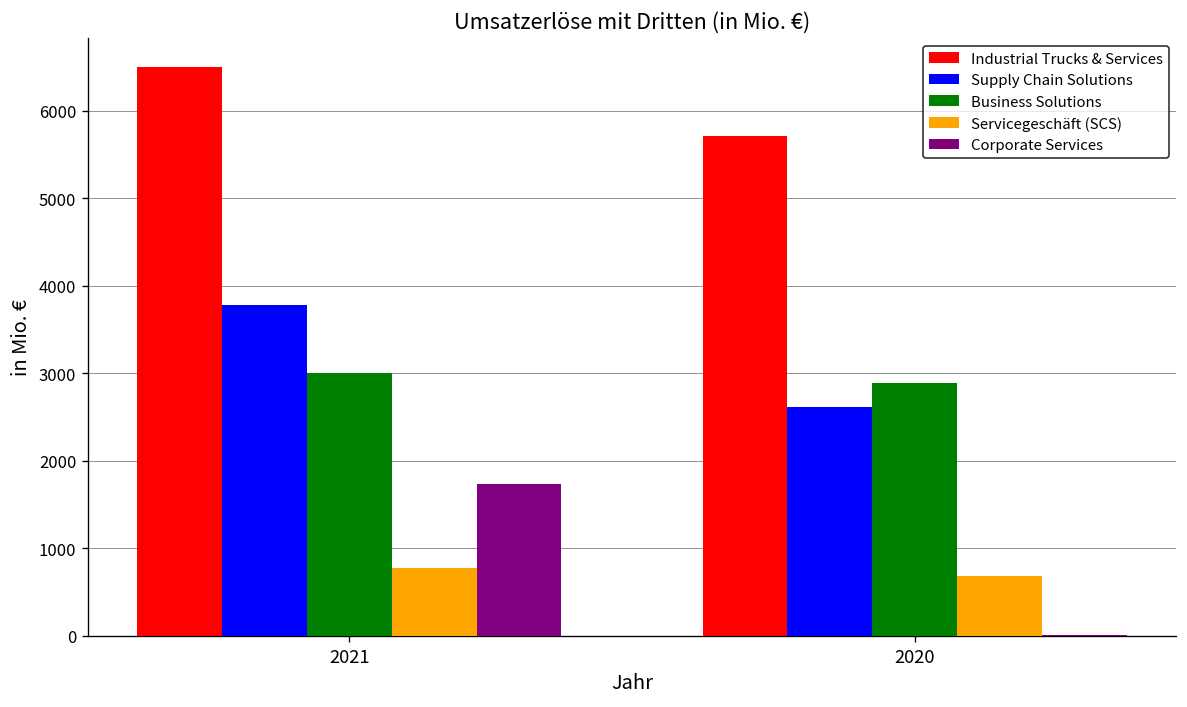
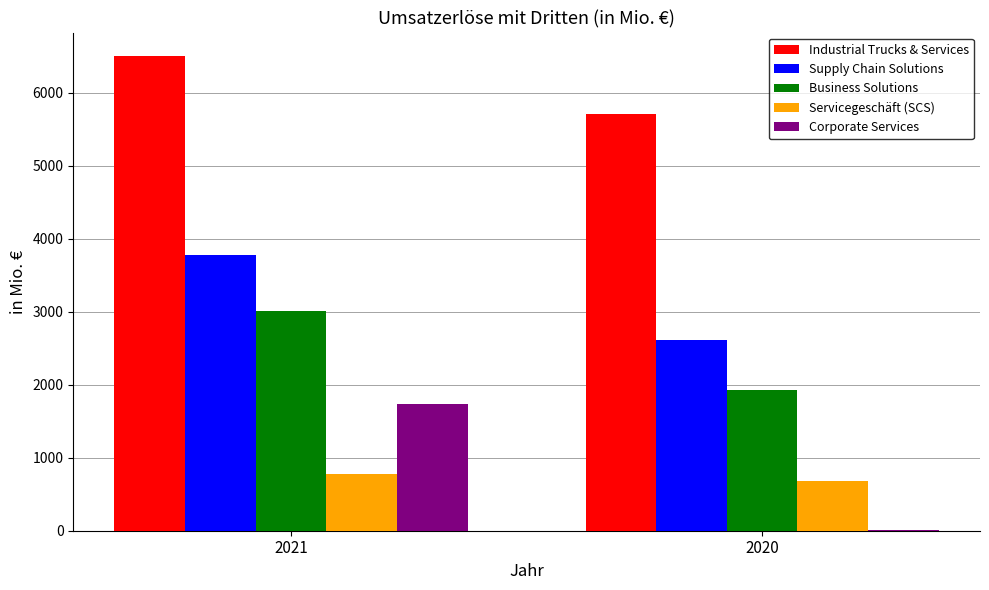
Business Solutions, 2020: 2900 -> 1900
